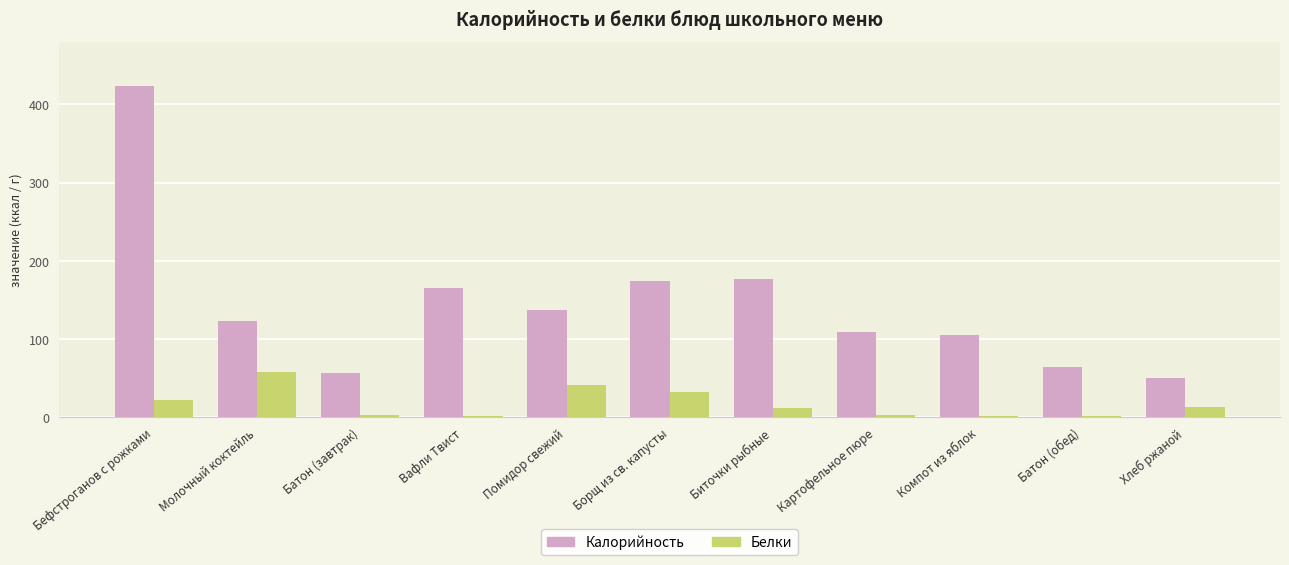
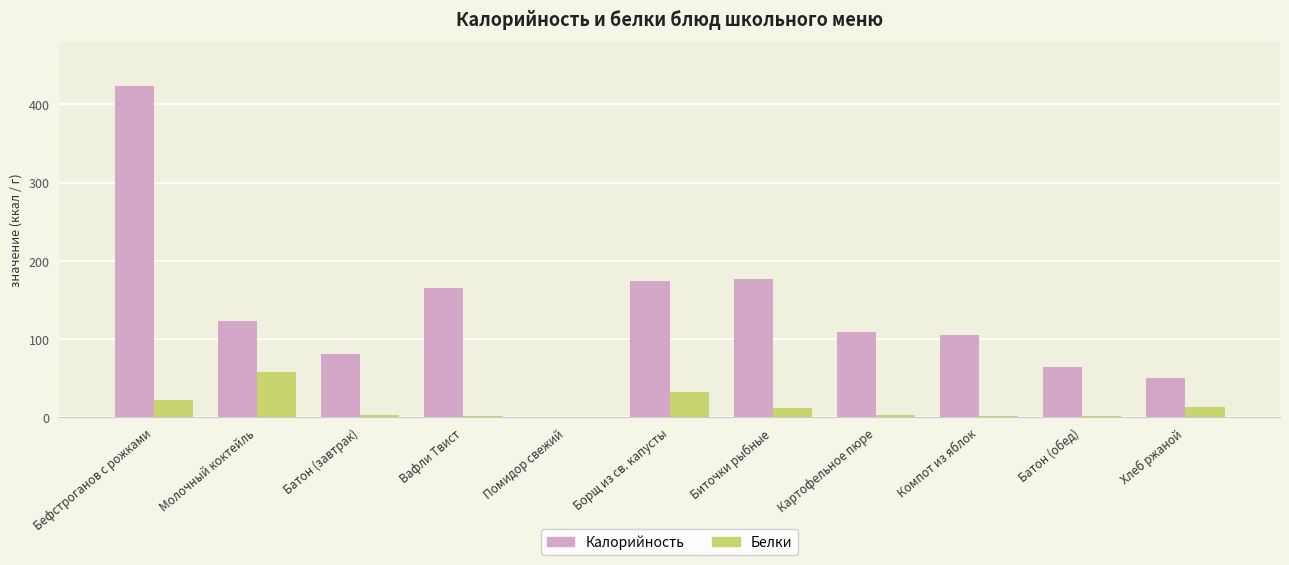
Калорийность, Батон (завтрак): 60 -> 80
Калорийность, Помидор свежий: 140 -> 0
Белки, Помидор свежий: 40 -> 0
